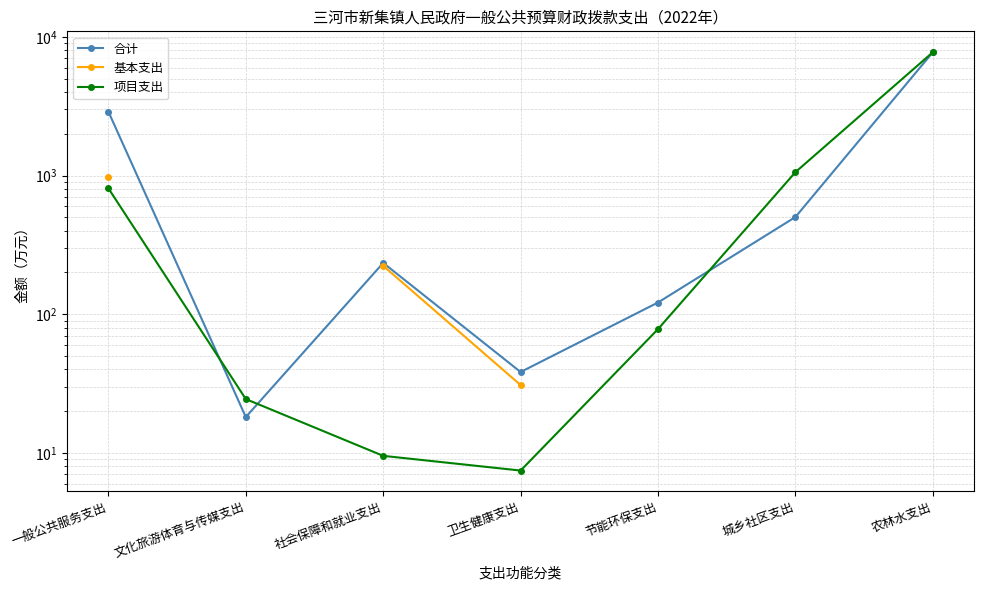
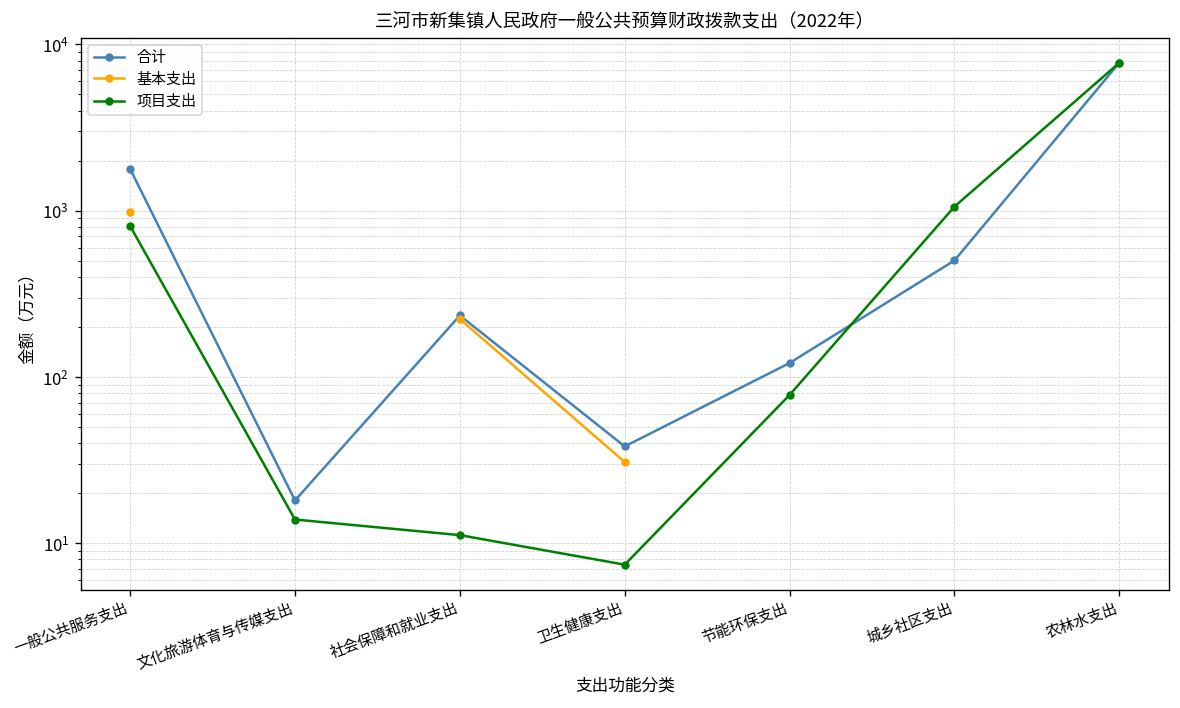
合计, 一般公共服务支出: 2900 -> 1800
项目支出, 文化旅游体育与传媒支出: 24 -> 14
项目支出, 社会保障和就业支出: 10 -> 11
